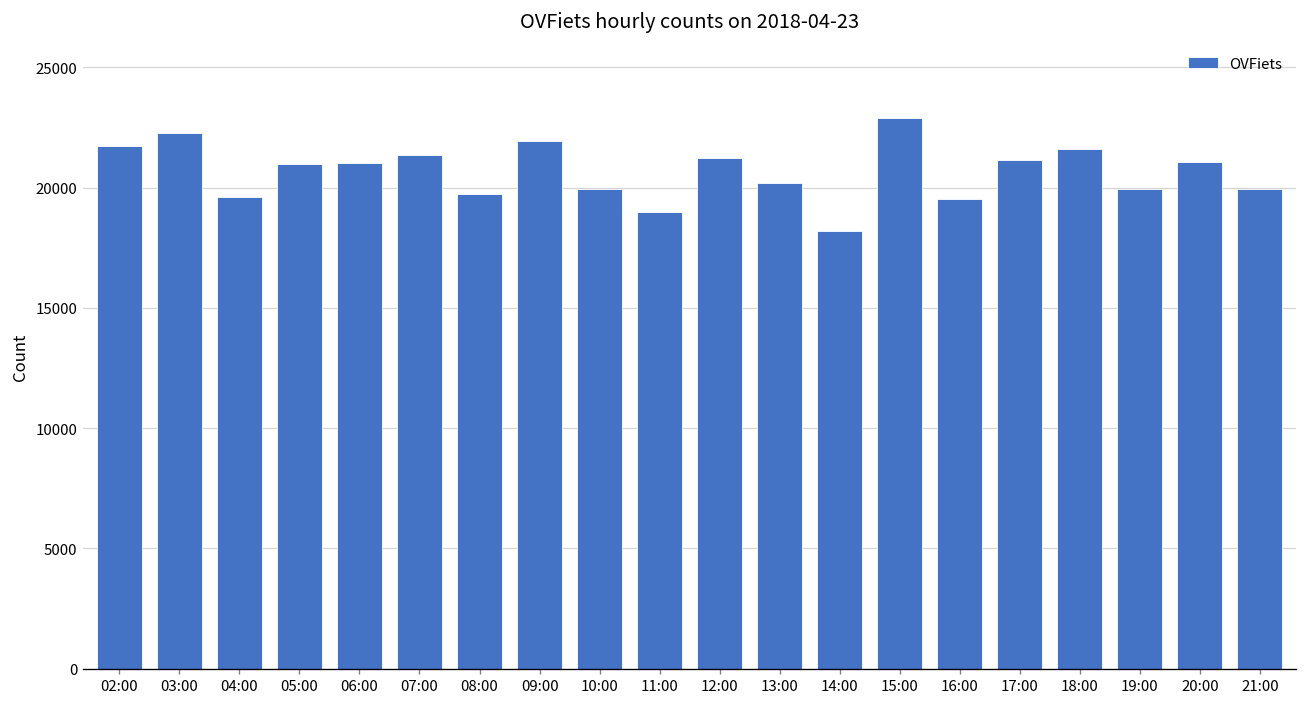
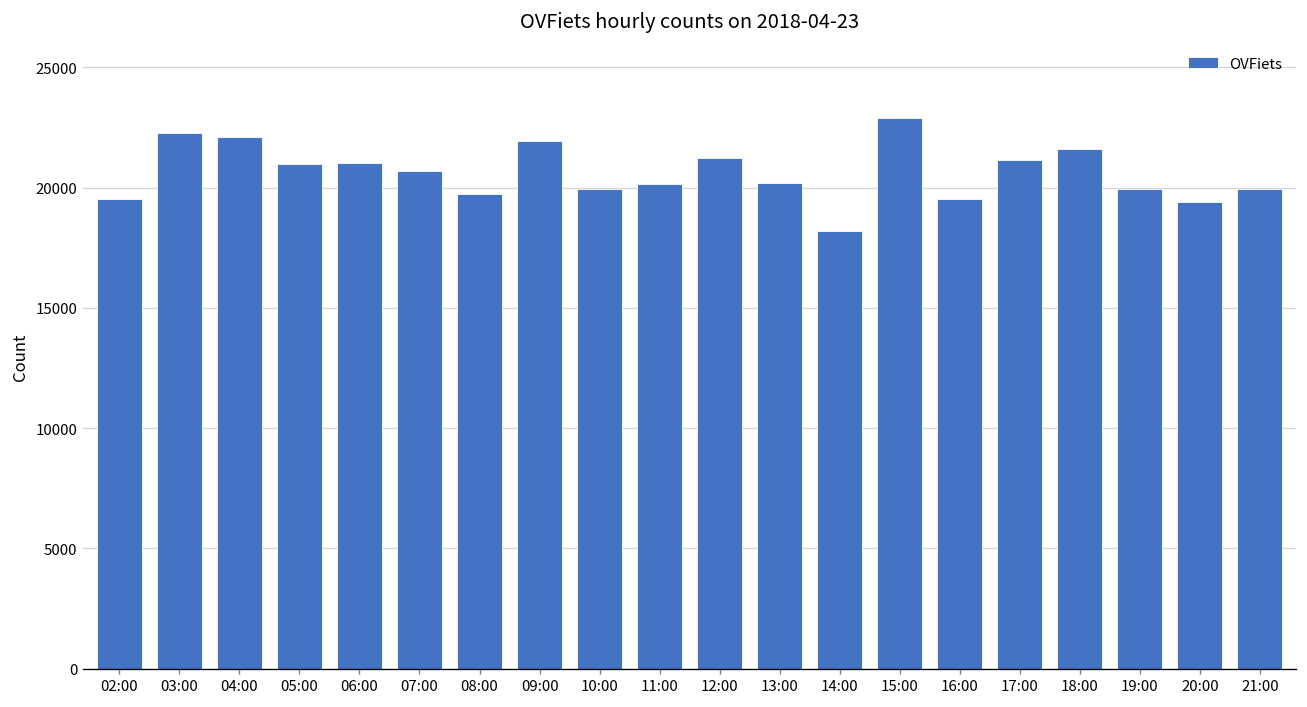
02:00: 21700 -> 19500
04:00: 19600 -> 22100
07:00: 21400 -> 20700
11:00: 19000 -> 20100
20:00: 21100 -> 19400
